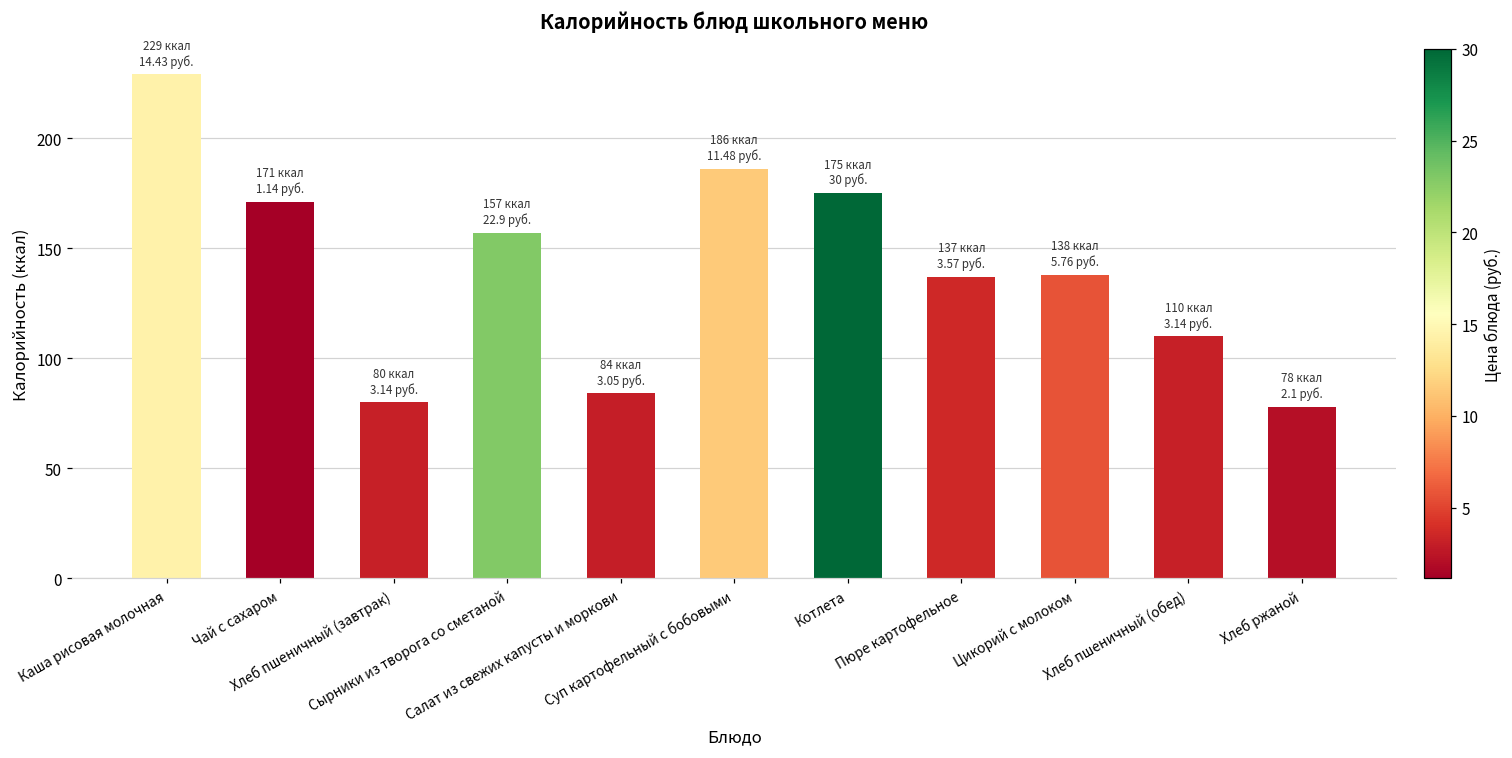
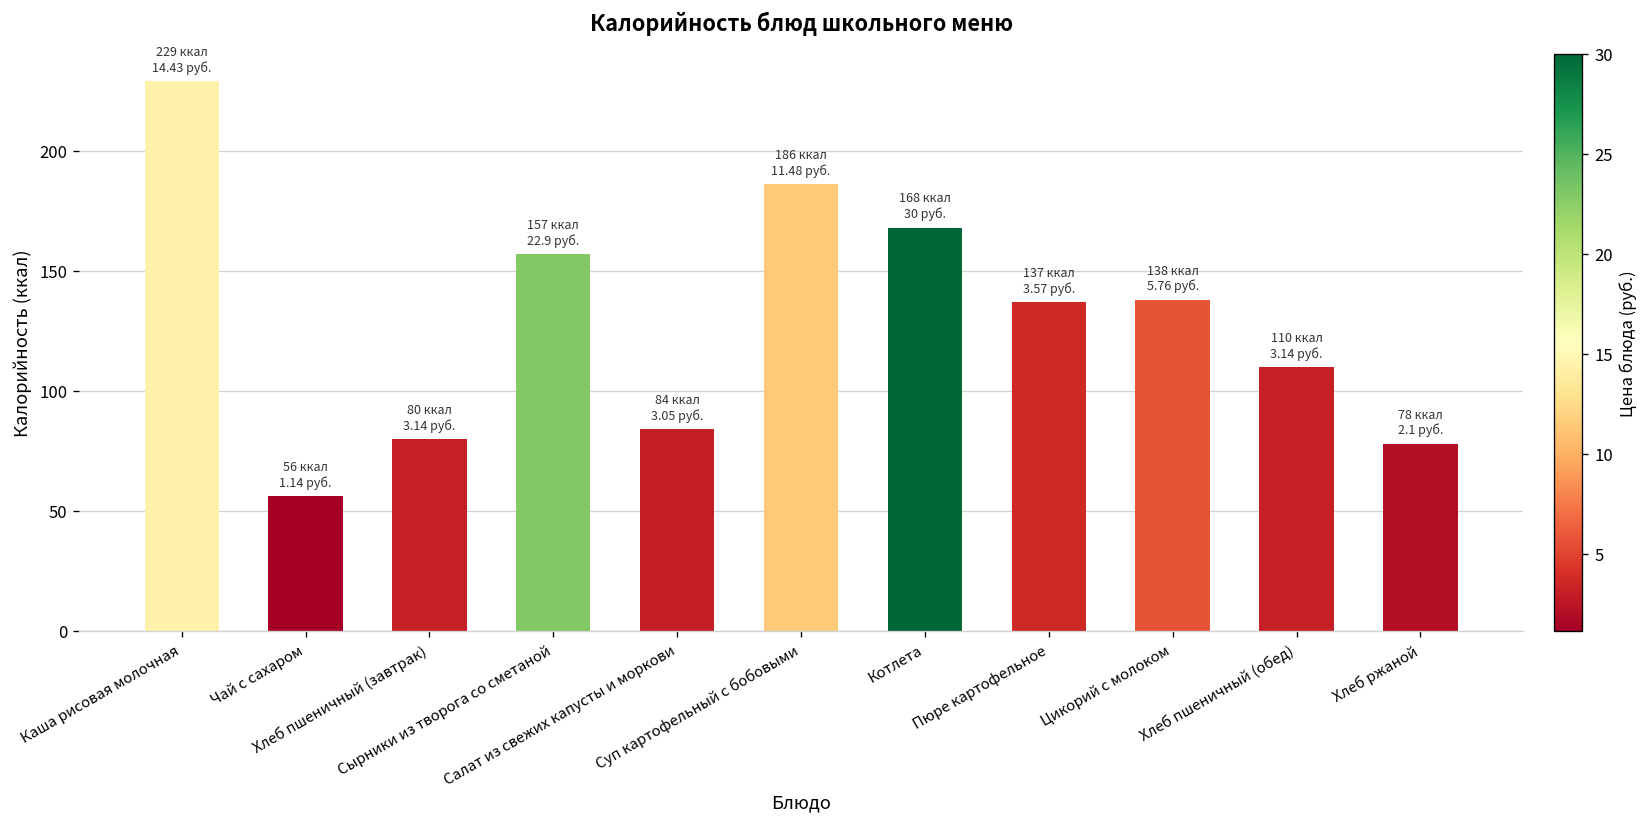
Чай с сахаром: 171 -> 56
Котлета: 175 -> 168
